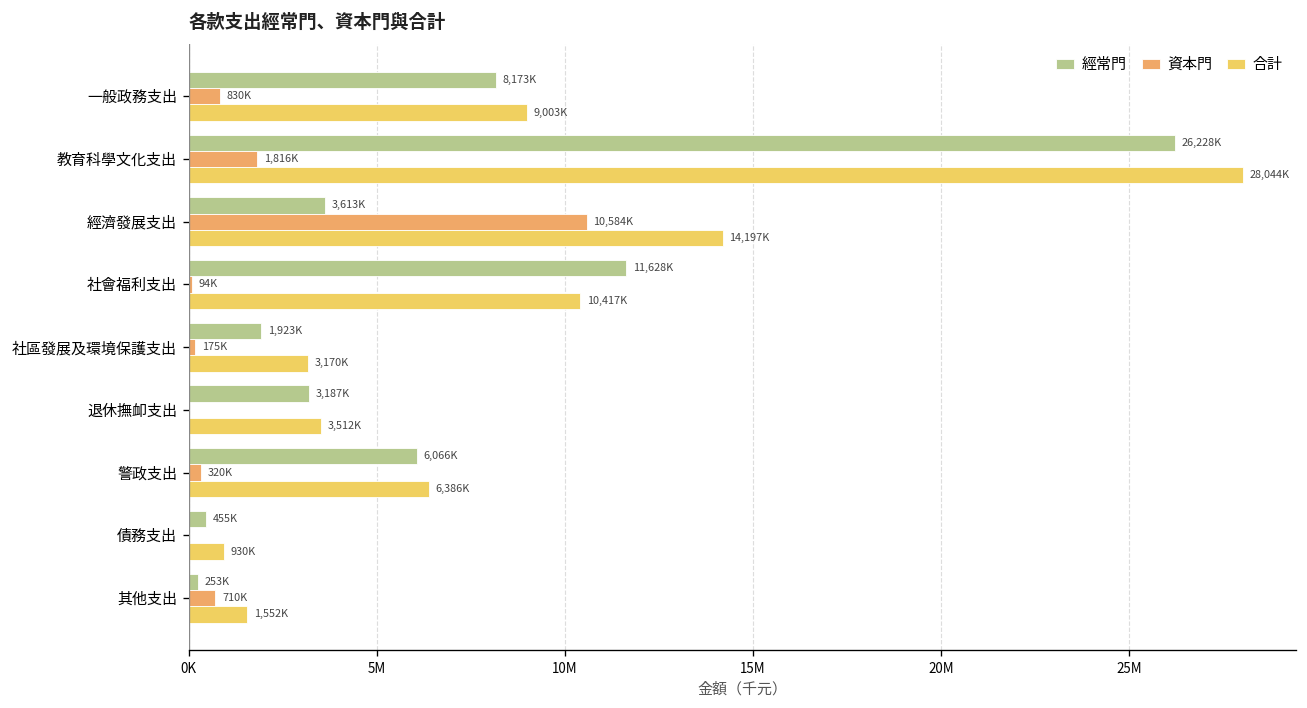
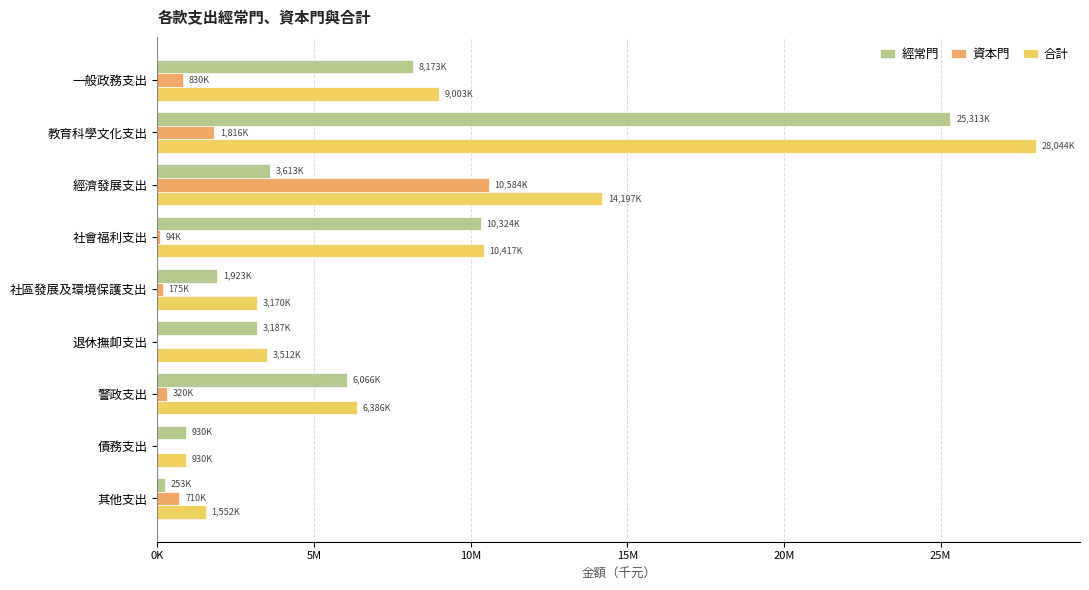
經常門, 教育科學文化支出: 26,228K -> 25,313K
經常門, 社會福利支出: 11,628K -> 10,324K
經常門, 債務支出: 455K -> 930K
